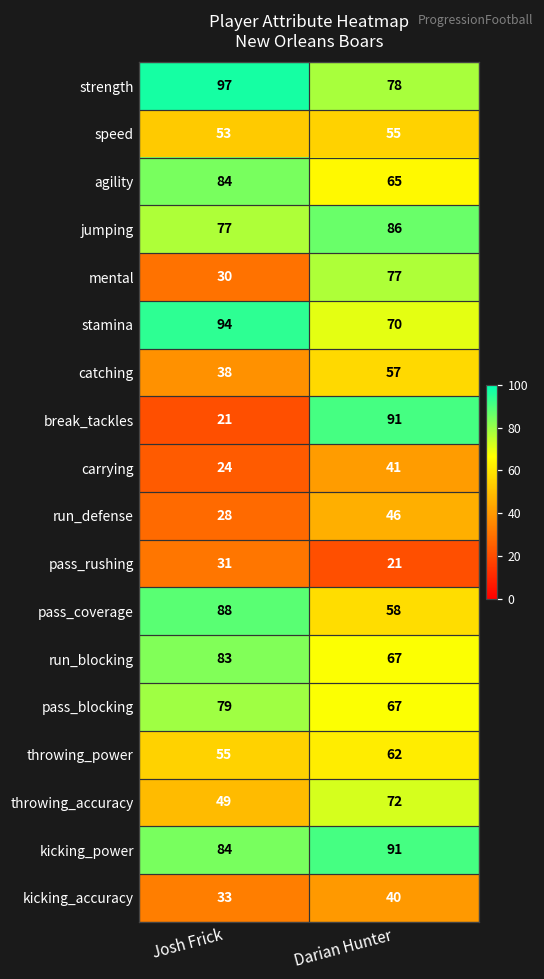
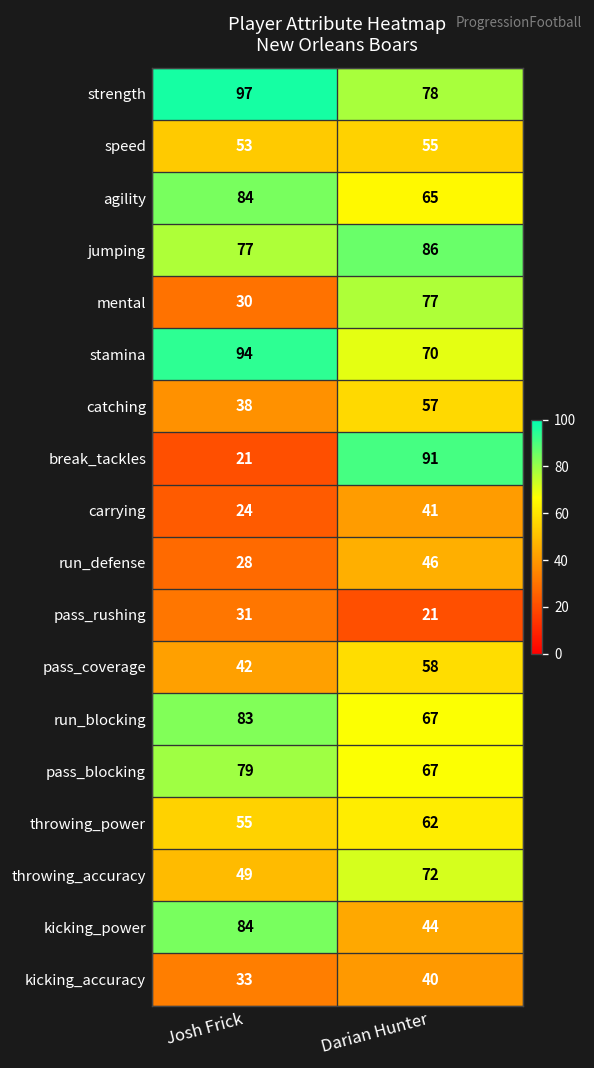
pass_coverage, Josh Frick: 88 -> 42
kicking_power, Darian Hunter: 91 -> 44
